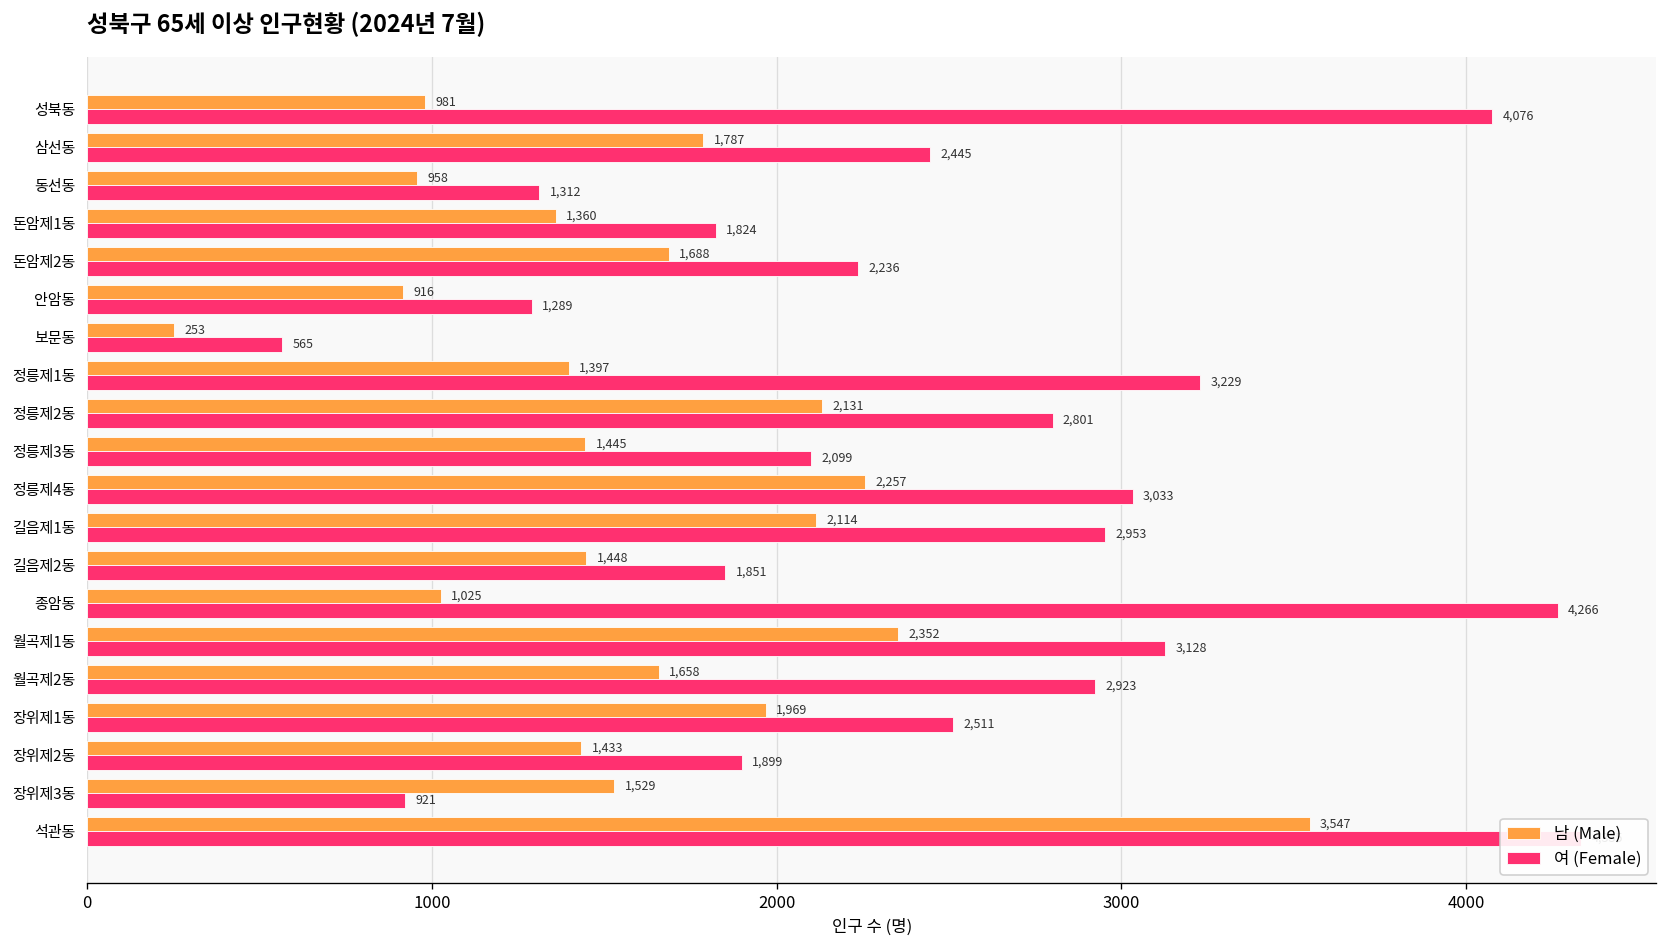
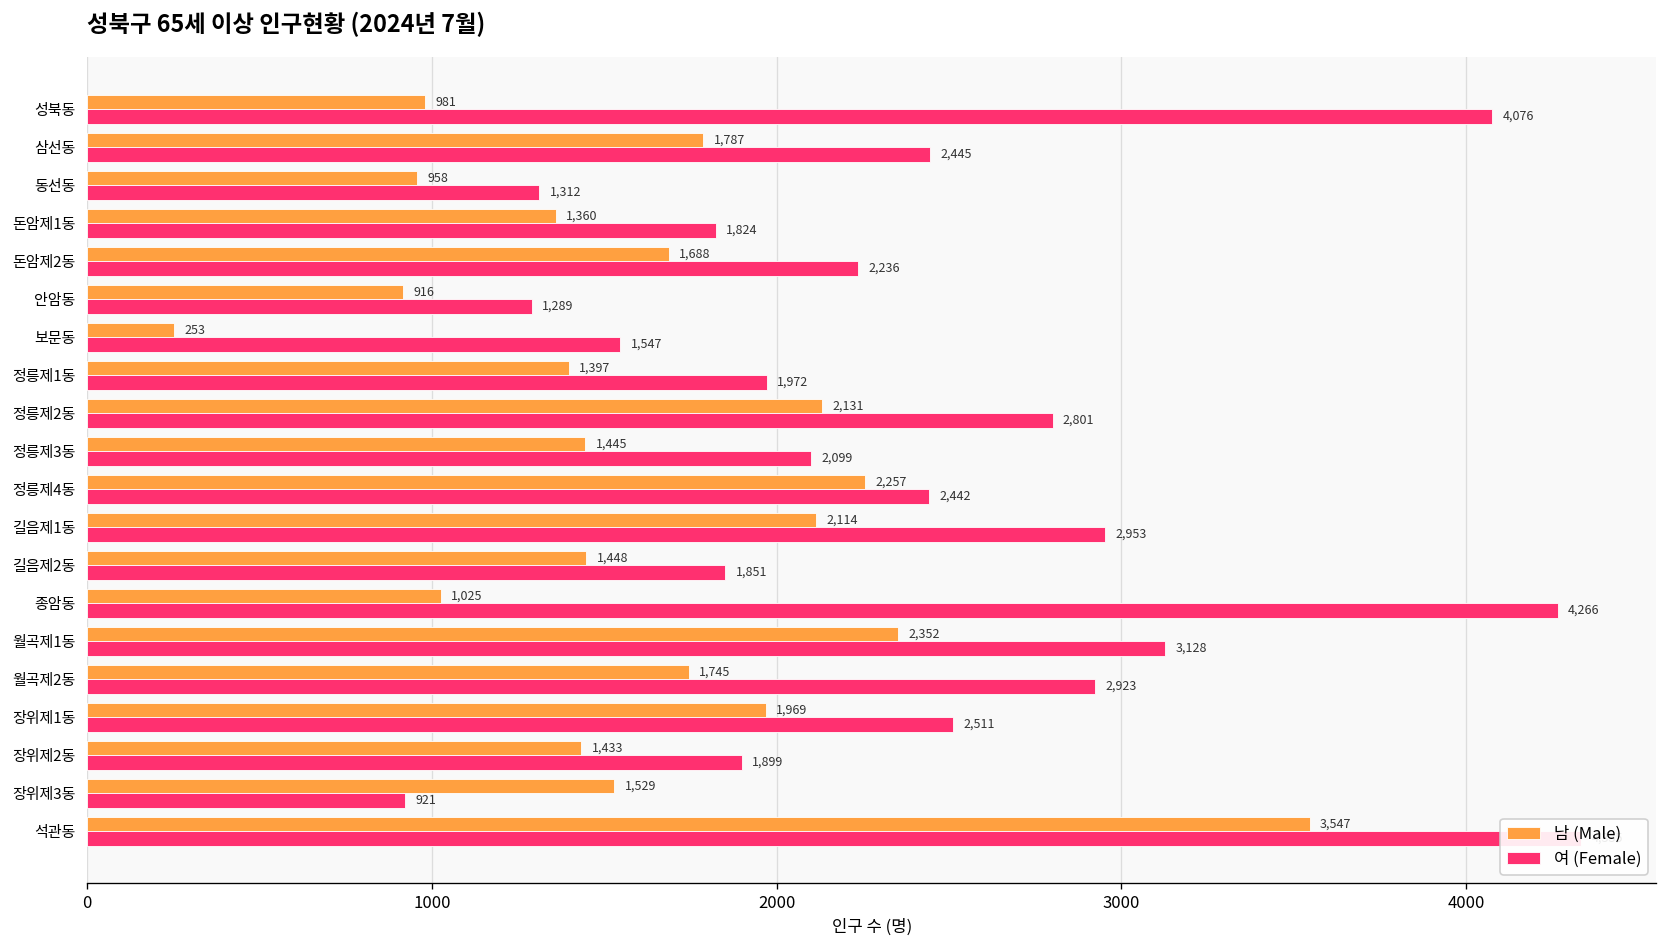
여 (Female), 보문동: 565 -> 1,547
여 (Female), 정릉제1동: 3,229 -> 1,972
여 (Female), 정릉제4동: 3,033 -> 2,442
남 (Male), 월곡제2동: 1,658 -> 1,745
